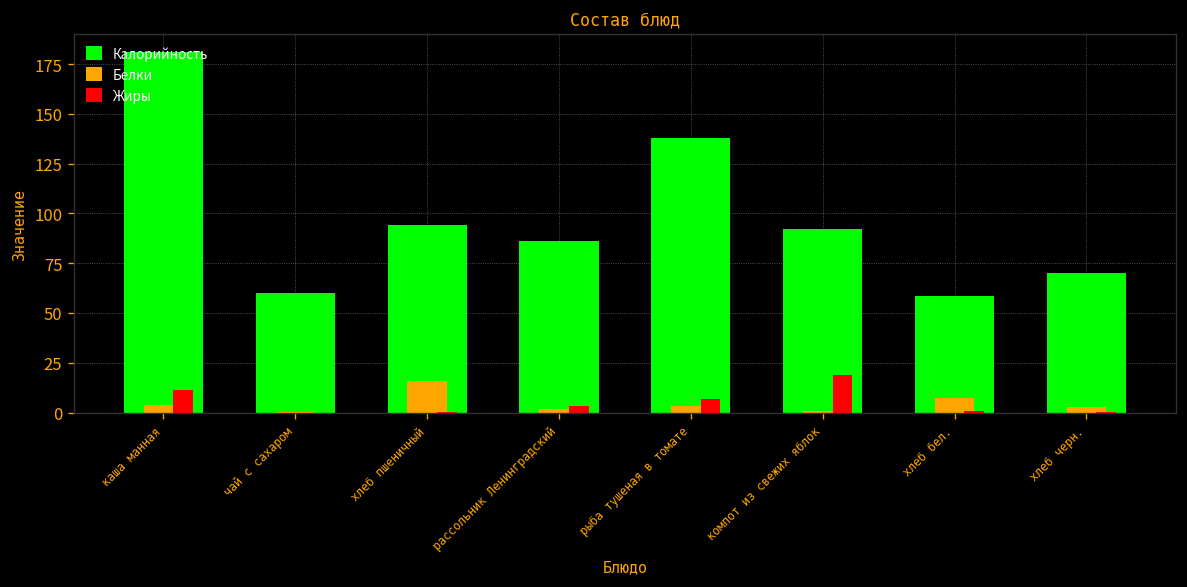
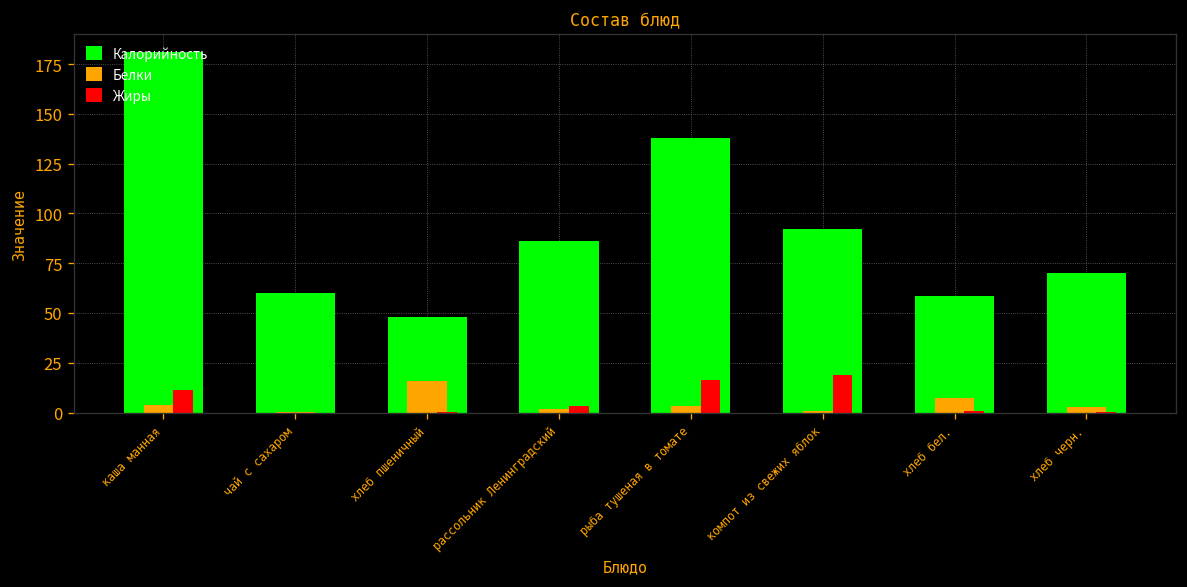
Калорийность, хлеб пшеничный: 94 -> 48
Жиры, рыба тушеная в томате: 7 -> 16
